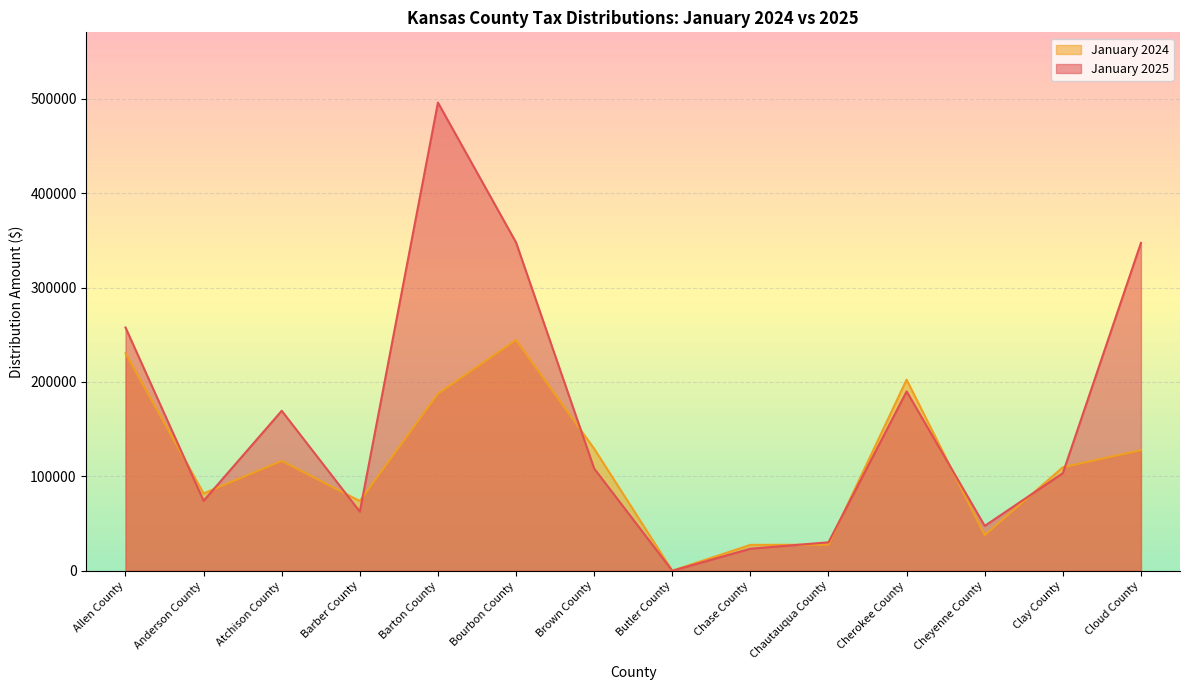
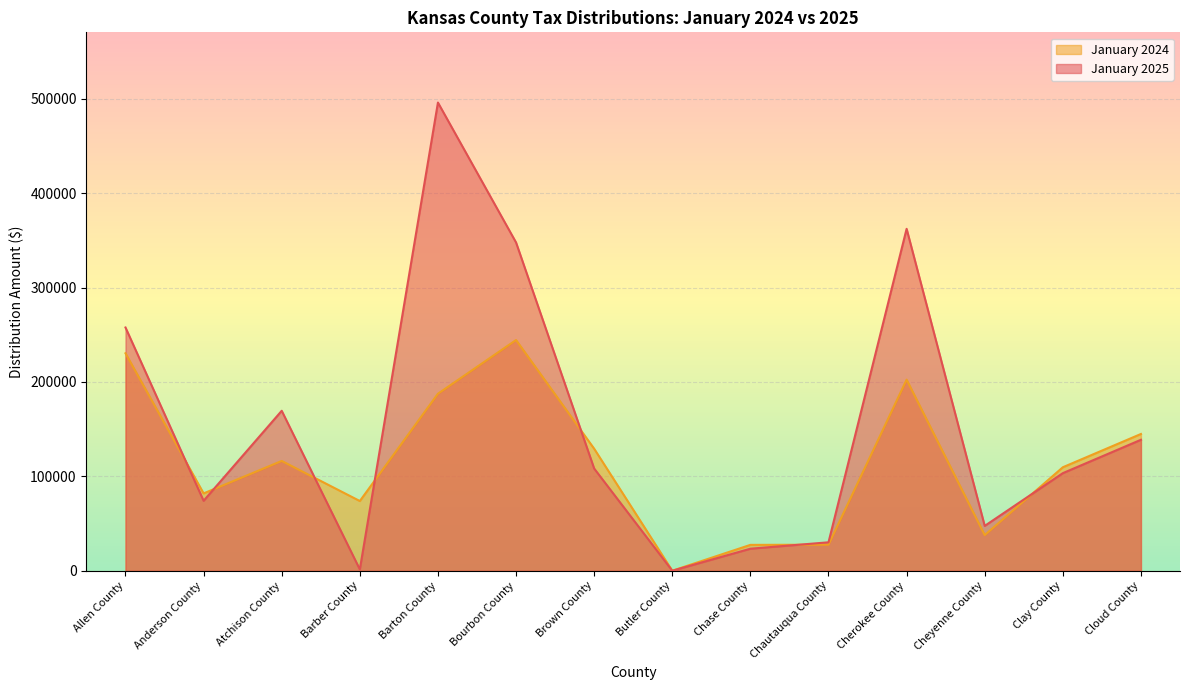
January 2025, Barber County: 60000 -> 0
January 2025, Cherokee County: 190000 -> 360000
January 2024, Cloud County: 130000 -> 140000
January 2025, Cloud County: 350000 -> 140000
